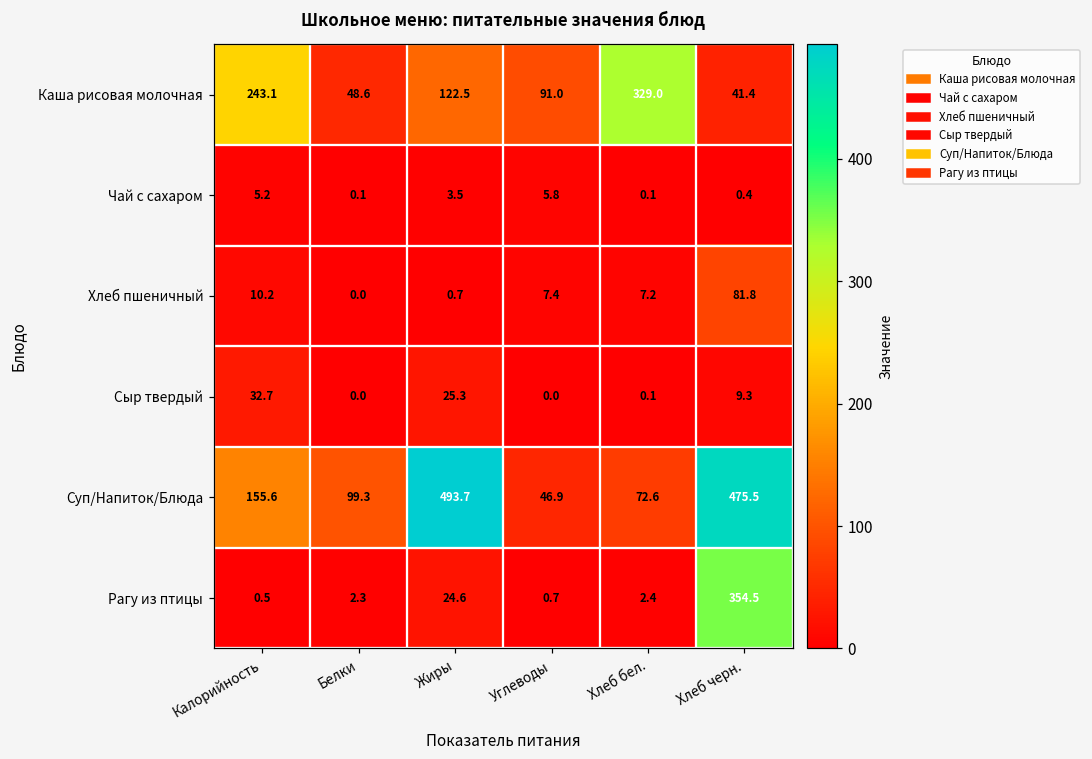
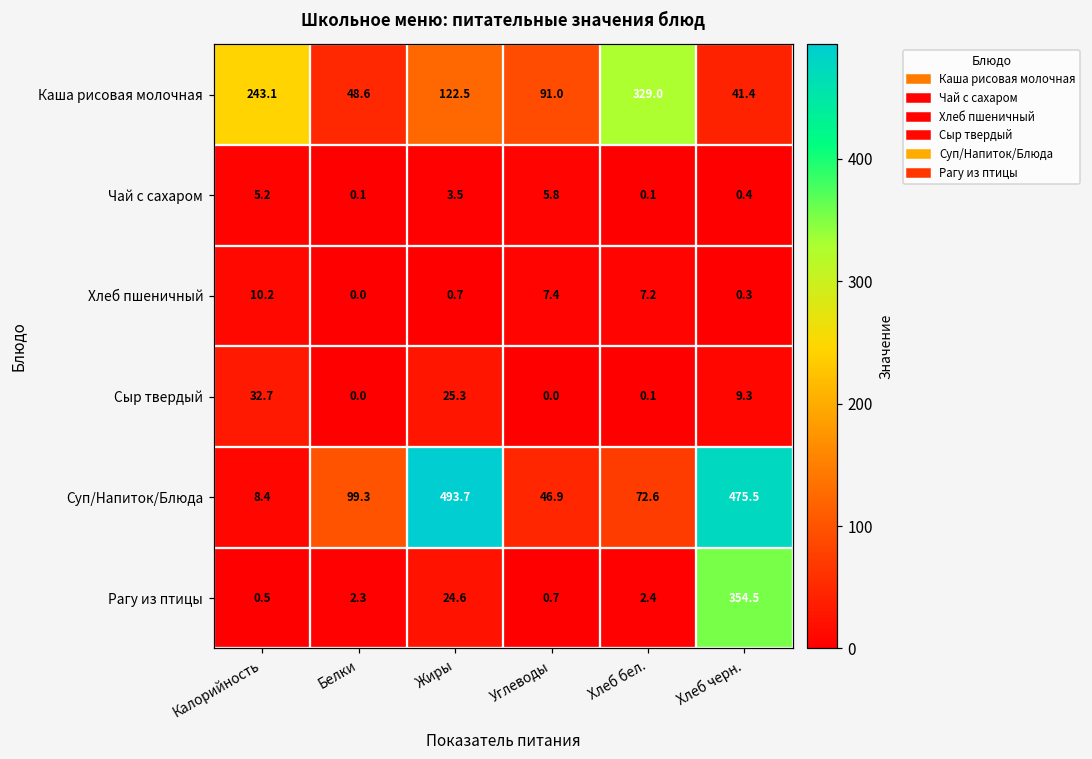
Хлеб пшеничный, Хлеб черн.: 81.8 -> 0.3
Суп/Напиток/Блюда, Калорийность: 155.6 -> 8.4
